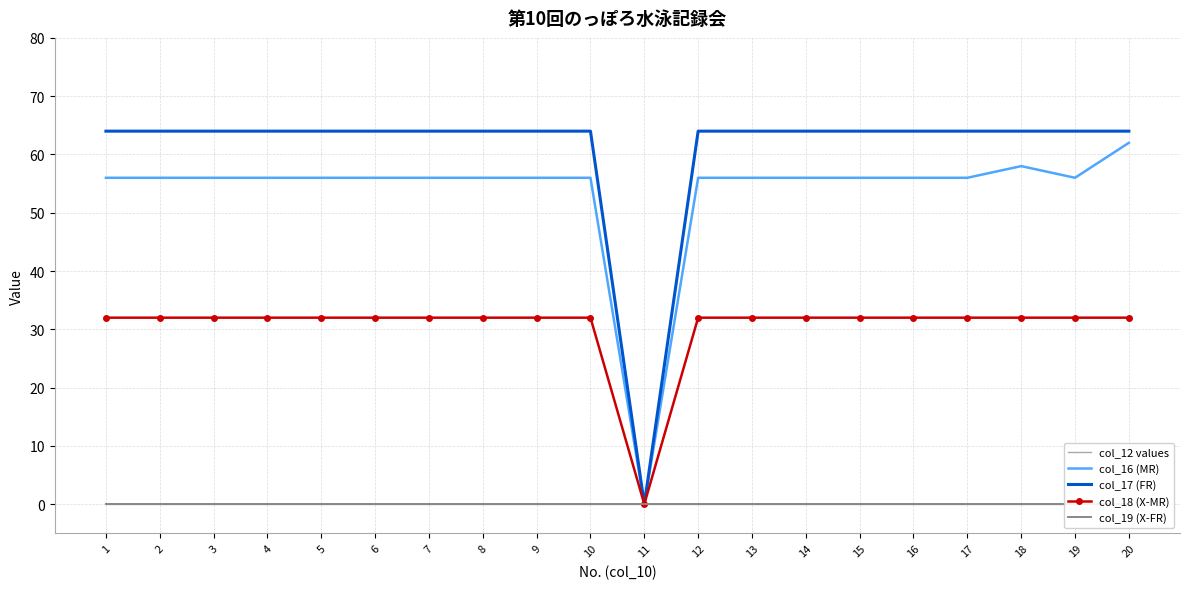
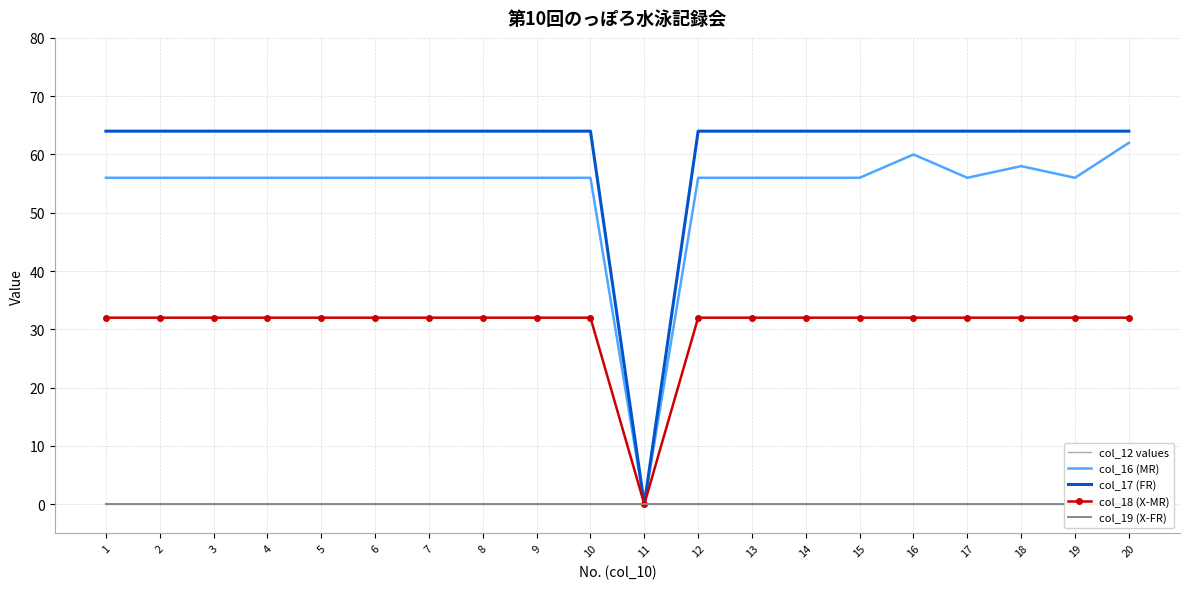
col_16 (MR), 16: 56 -> 60
